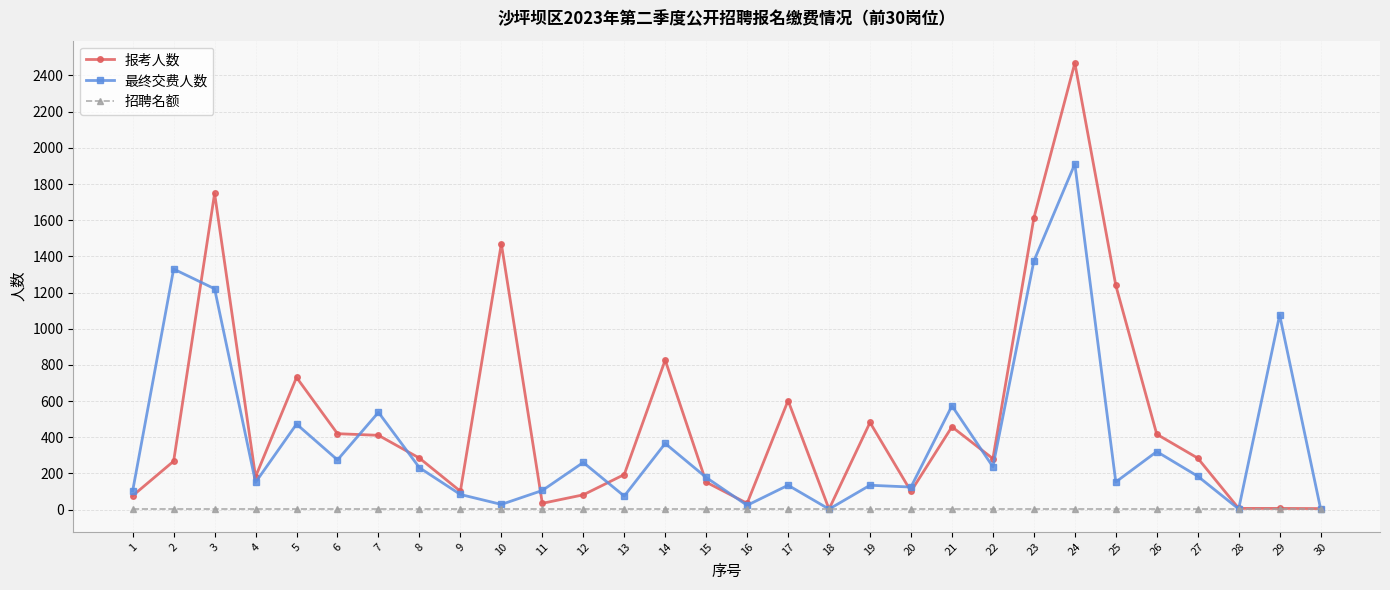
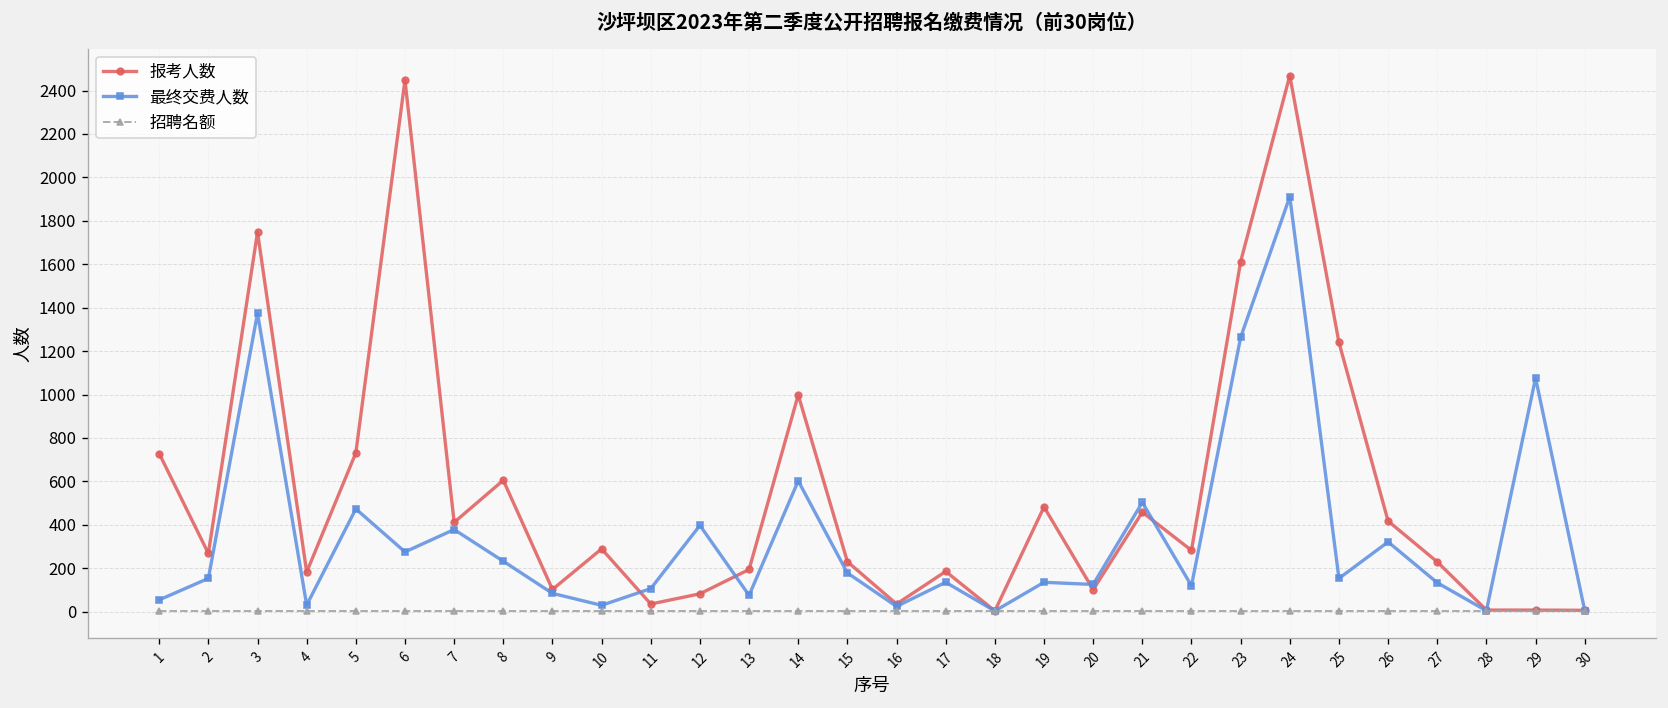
报考人数, 1: 80 -> 730
最终交费人数, 1: 100 -> 50
最终交费人数, 2: 1330 -> 150
最终交费人数, 3: 1220 -> 1370
最终交费人数, 4: 150 -> 30
报考人数, 6: 420 -> 2450
最终交费人数, 7: 540 -> 380
报考人数, 8: 290 -> 610
报考人数, 10: 1470 -> 290
最终交费人数, 12: 260 -> 400
报考人数, 14: 830 -> 1000
最终交费人数, 14: 370 -> 600
报考人数, 15: 150 -> 230
报考人数, 17: 600 -> 190
最终交费人数, 21: 570 -> 500
最终交费人数, 22: 240 -> 120
最终交费人数, 23: 1370 -> 1260
报考人数, 27: 290 -> 230
最终交费人数, 27: 190 -> 130
